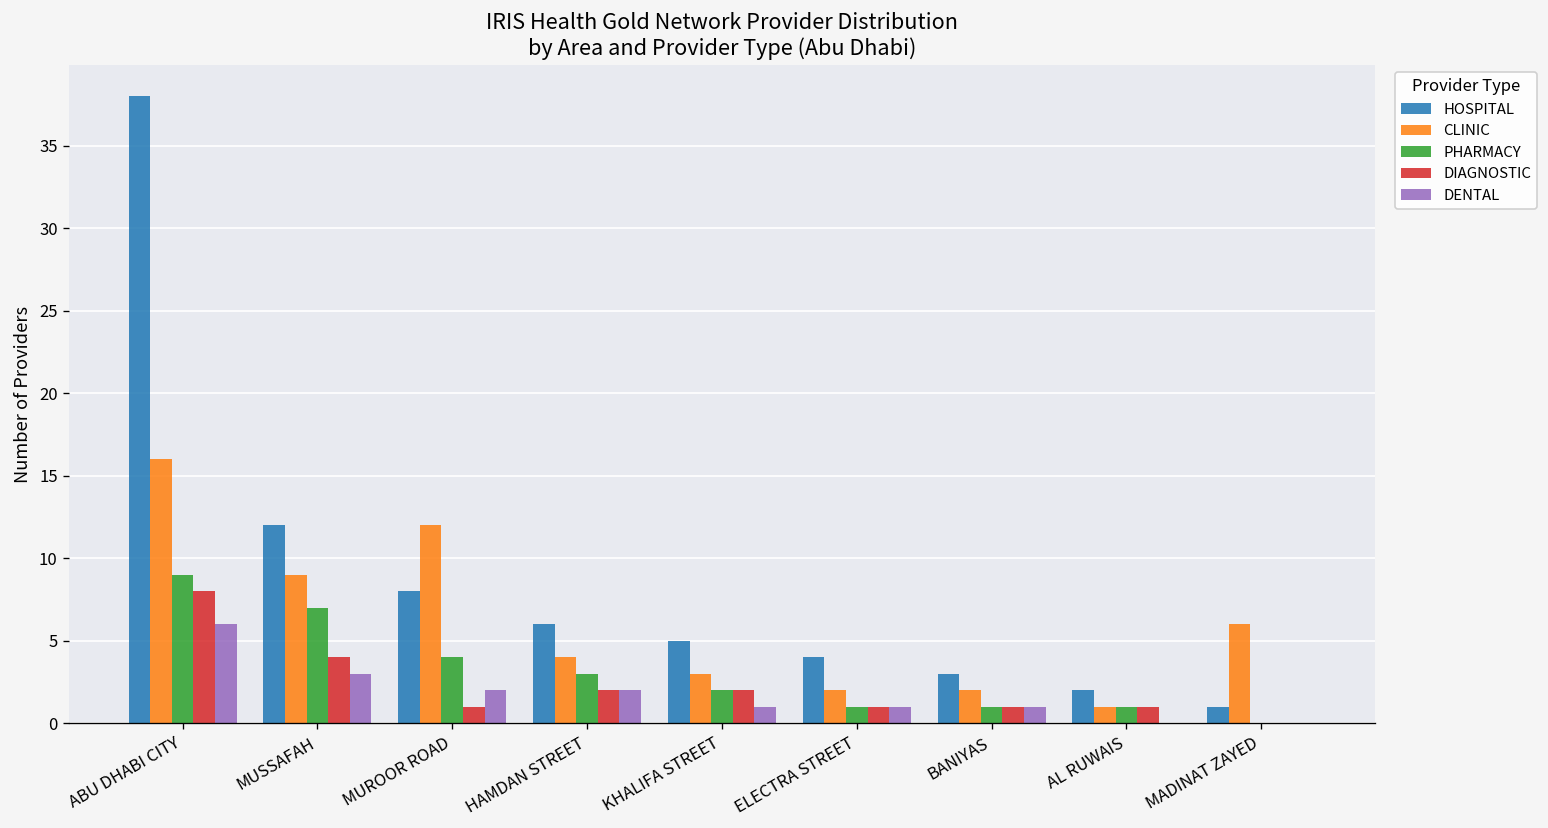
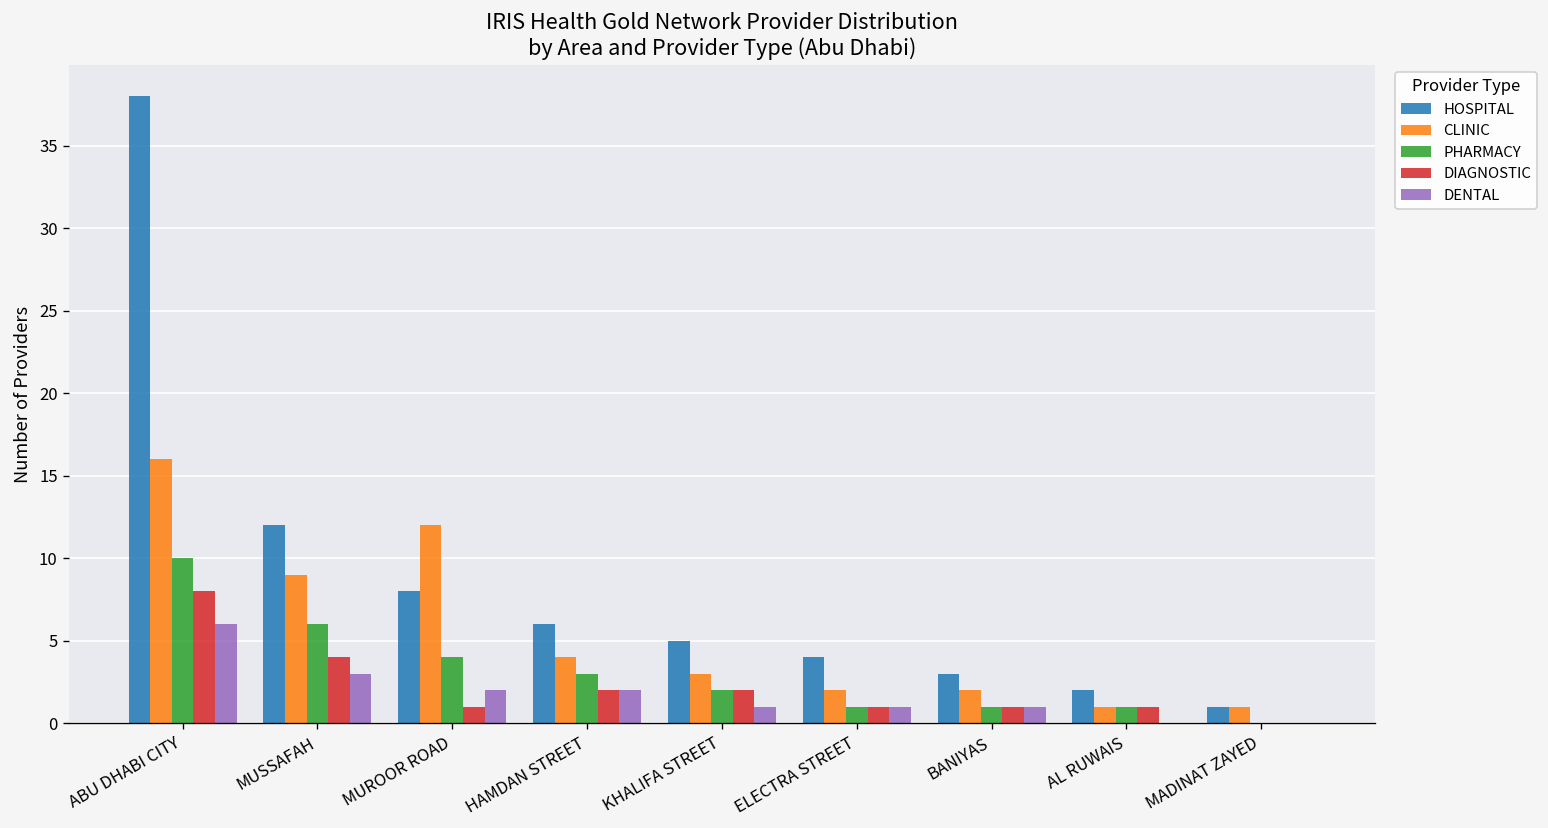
PHARMACY, ABU DHABI CITY: 9 -> 10
PHARMACY, MUSSAFAH: 7 -> 6
CLINIC, MADINAT ZAYED: 6 -> 1
